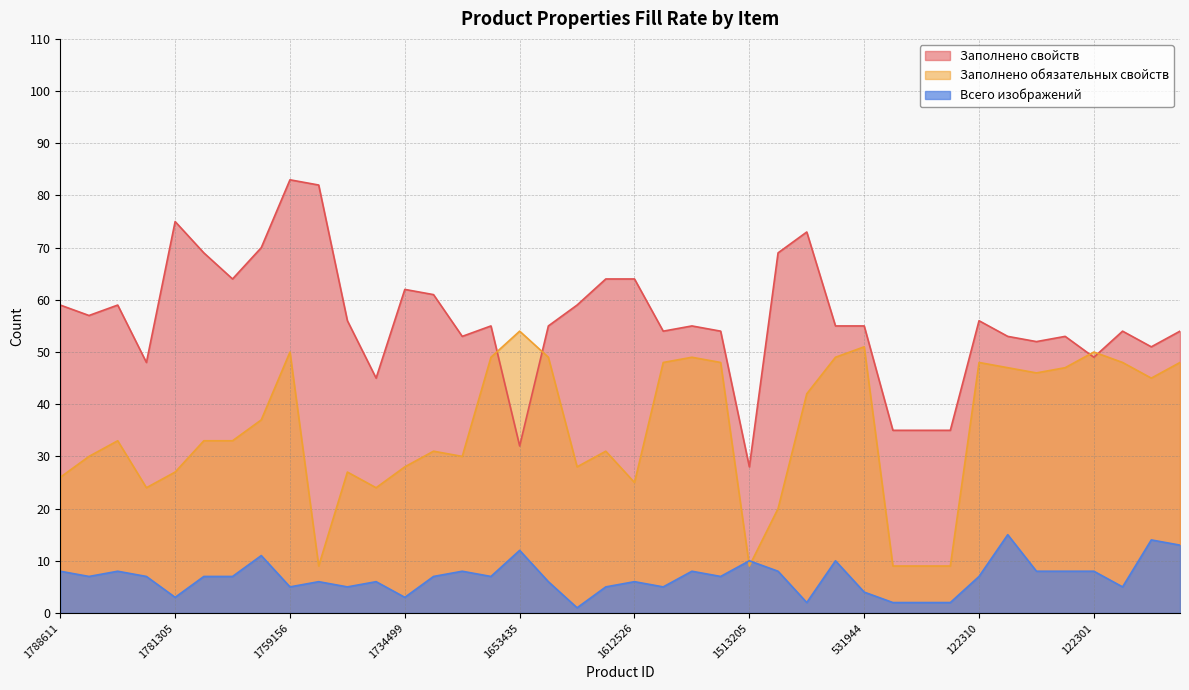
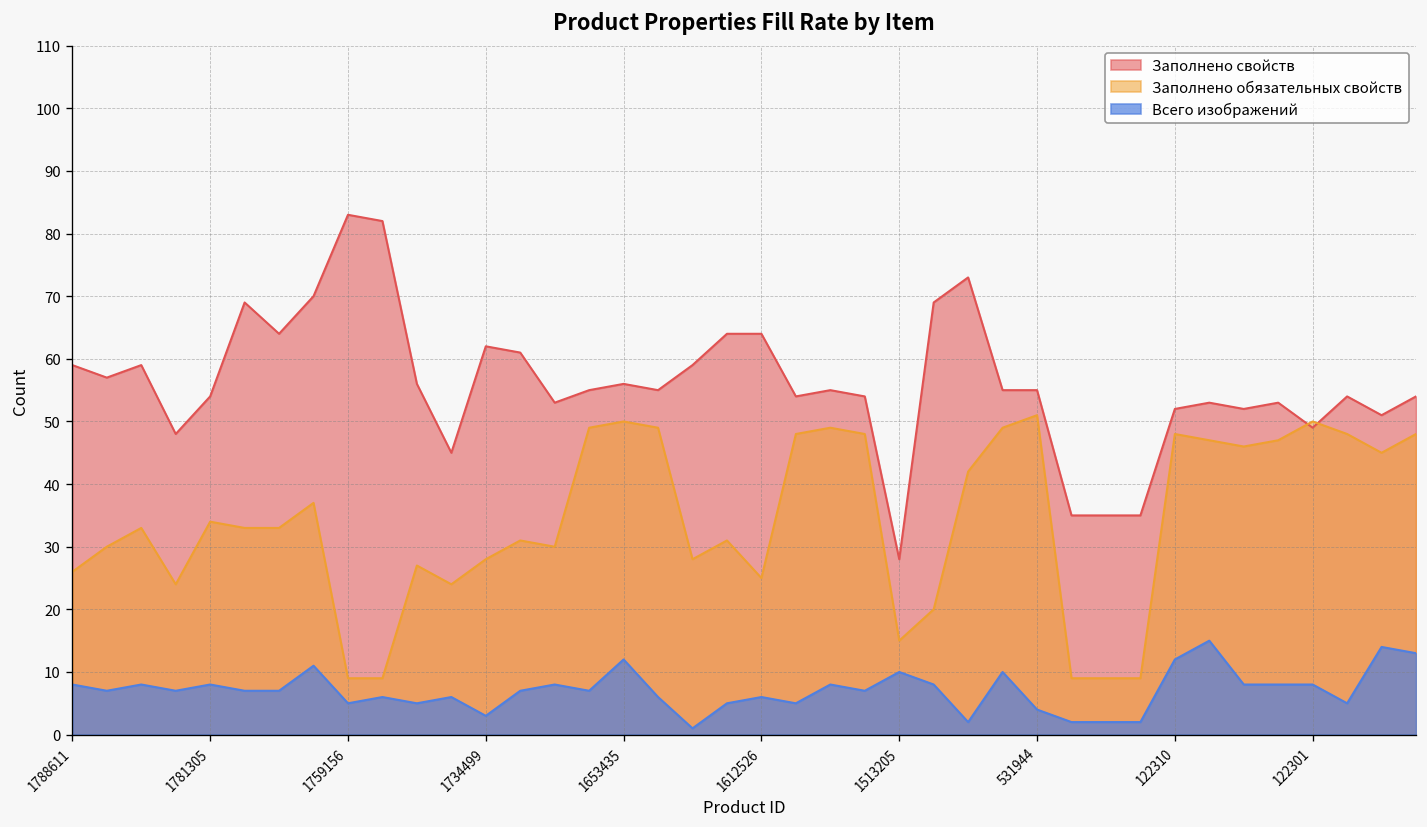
Заполнено свойств, 1781305: 75 -> 54
Заполнено обязательных свойств, 1781305: 27 -> 34
Всего изображений, 1781305: 3 -> 8
Заполнено обязательных свойств, 1759156: 50 -> 9
Заполнено свойств, 1653435: 32 -> 56
Заполнено обязательных свойств, 1653435: 54 -> 50
Заполнено обязательных свойств, 1513205: 9 -> 15
Заполнено свойств, 122310: 56 -> 52
Всего изображений, 122310: 7 -> 12
